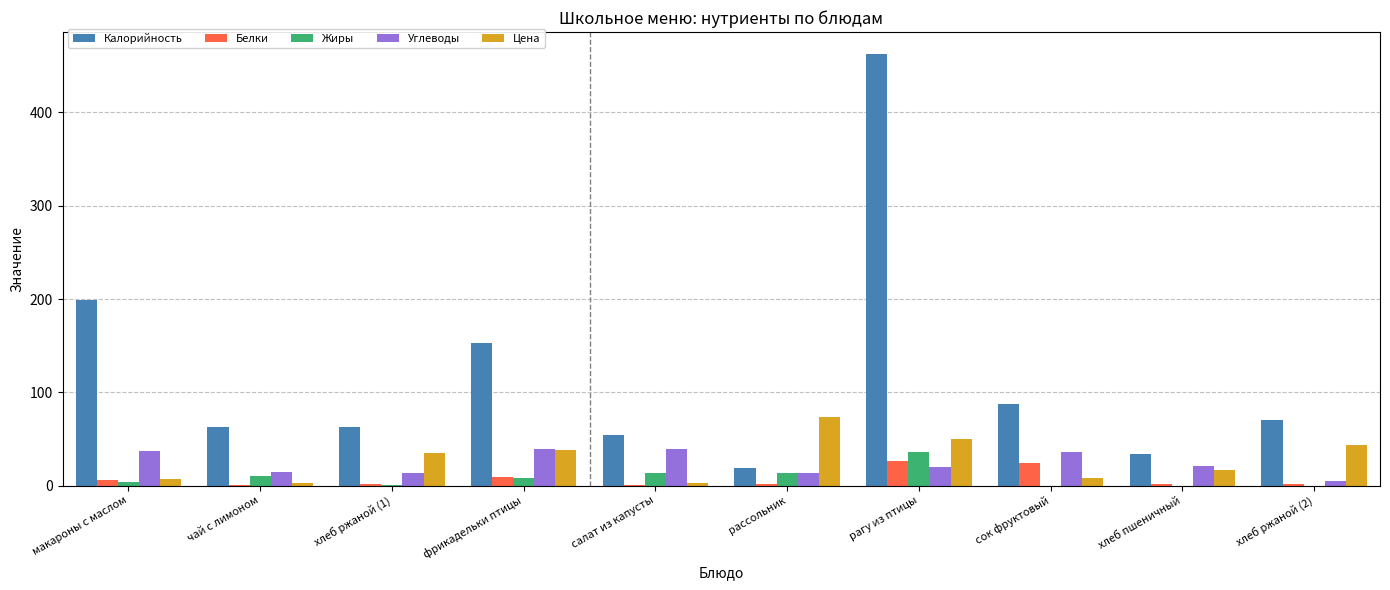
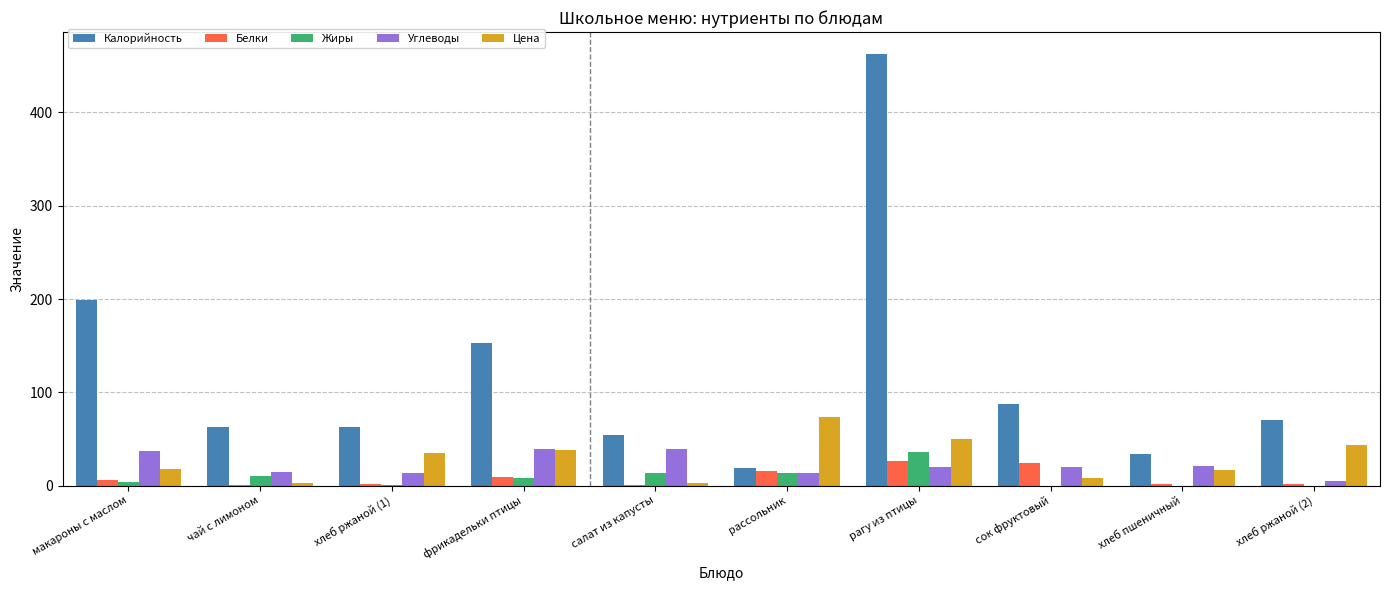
Цена, макароны с маслом: 10 -> 20
Белки, рассольник: 0 -> 20
Углеводы, сок фруктовый: 40 -> 20
